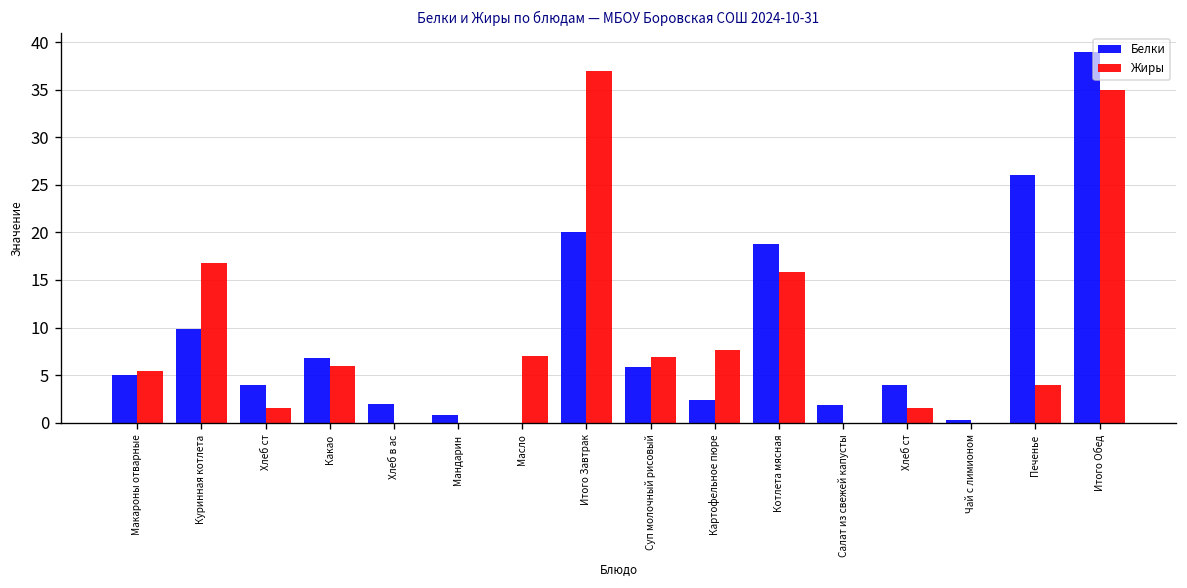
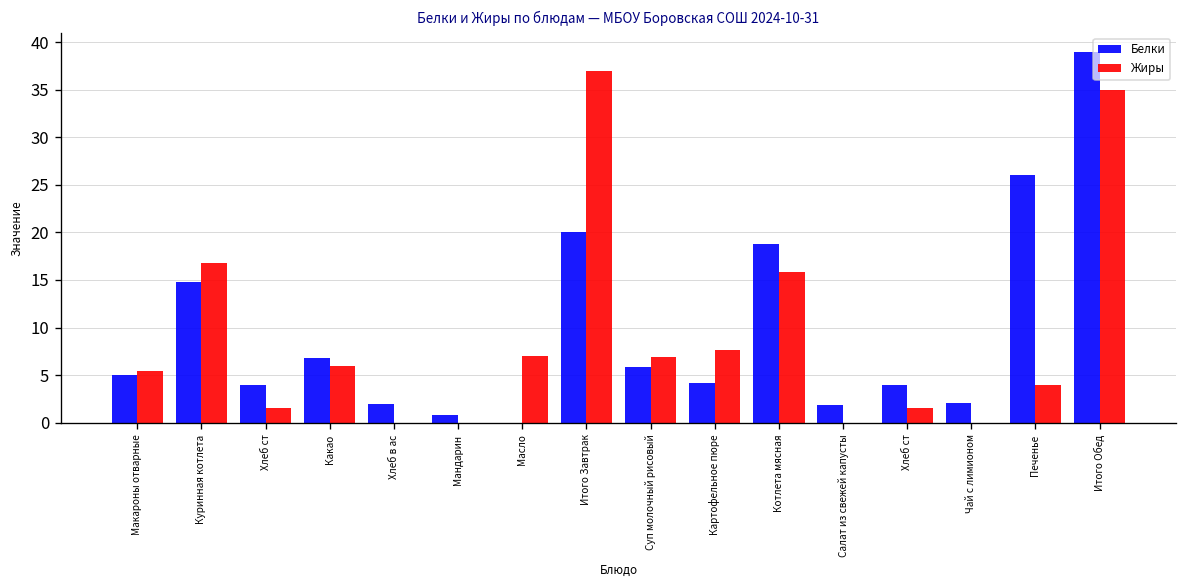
Белки, Куринная котлета: 10 -> 15
Белки, Картофельное пюре: 2 -> 4
Белки, Чай с лимионом: 0 -> 2
